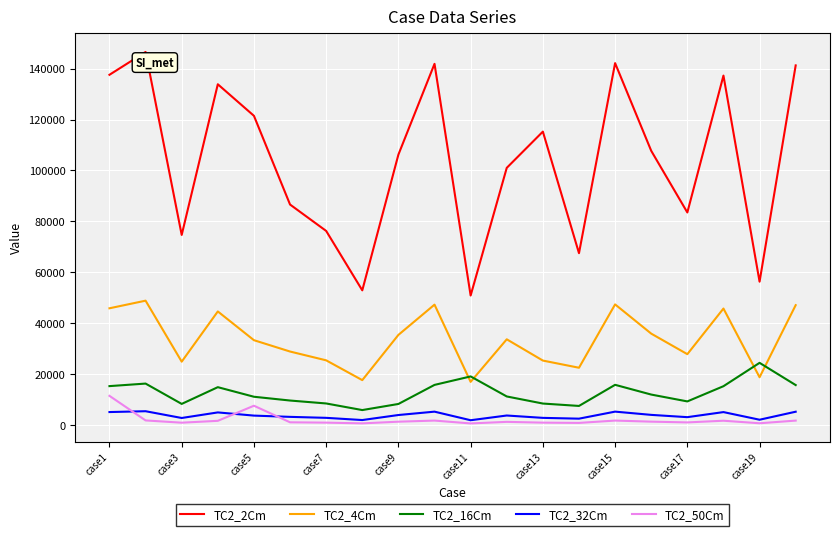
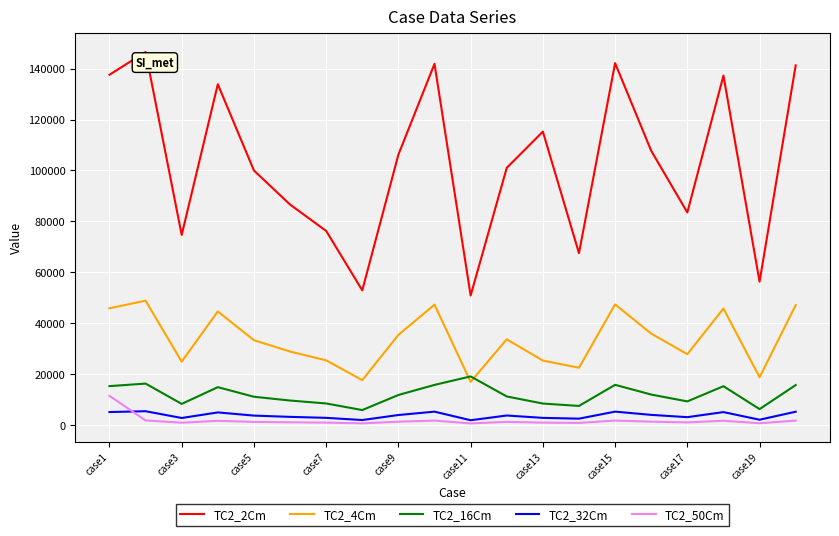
TC2_2Cm, case5: 121000 -> 100000
TC2_50Cm, case5: 8000 -> 1000
TC2_16Cm, case9: 8000 -> 12000
TC2_16Cm, case19: 24000 -> 6000
